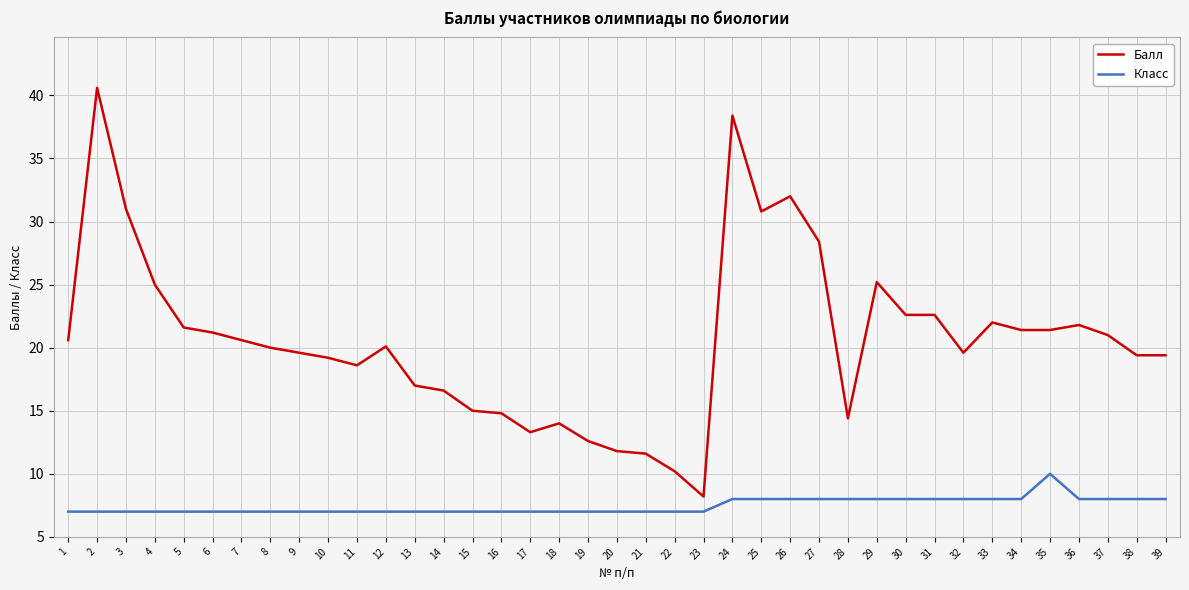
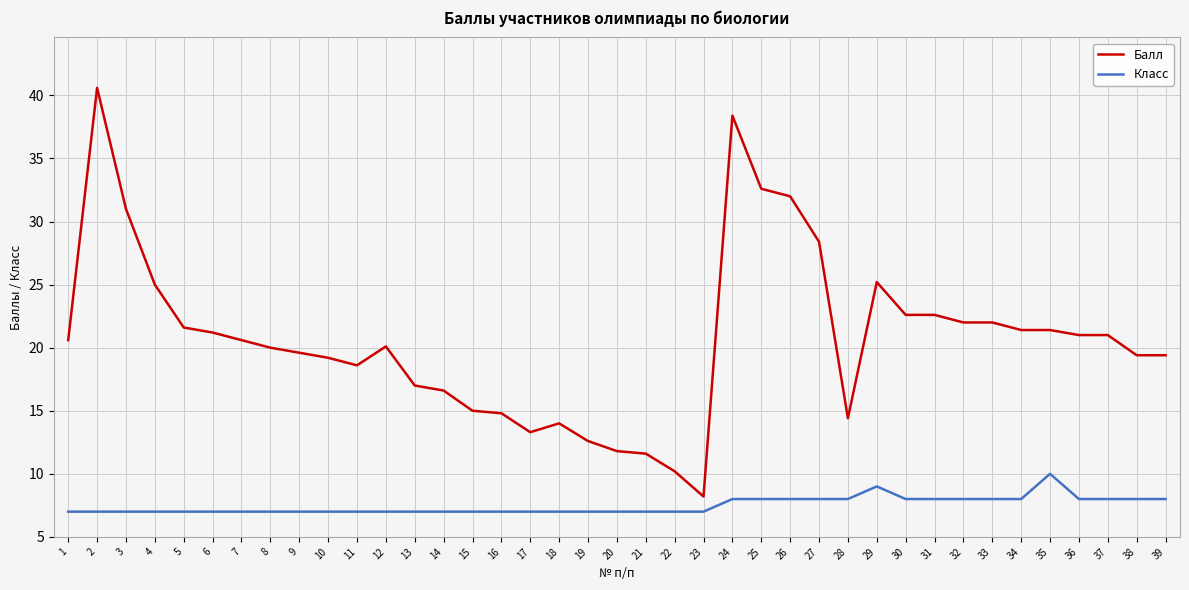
Балл, 25: 30.8 -> 32.6
Класс, 29: 8 -> 9
Балл, 32: 19.6 -> 22.0
Балл, 36: 21.8 -> 21.0
